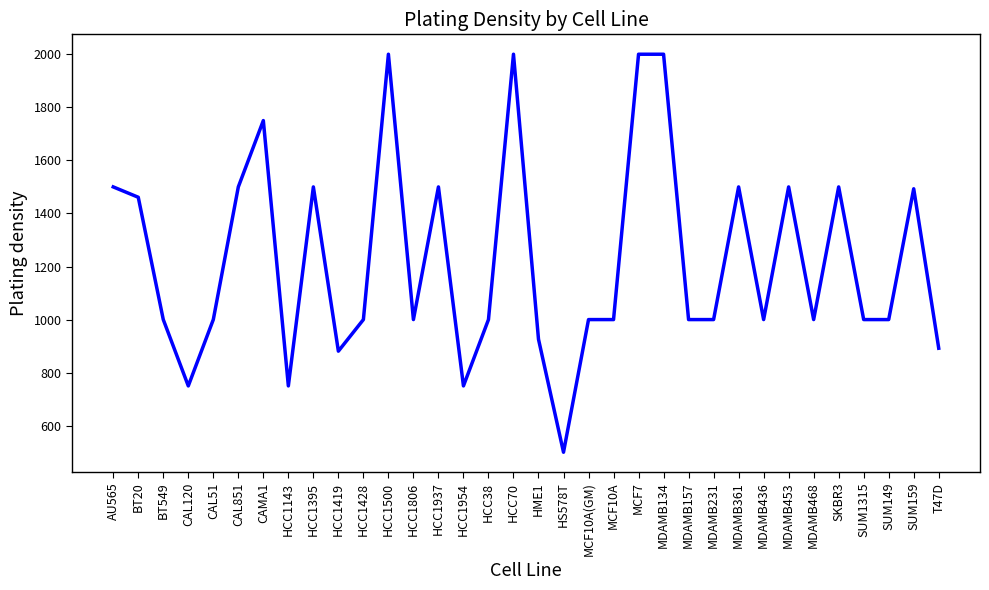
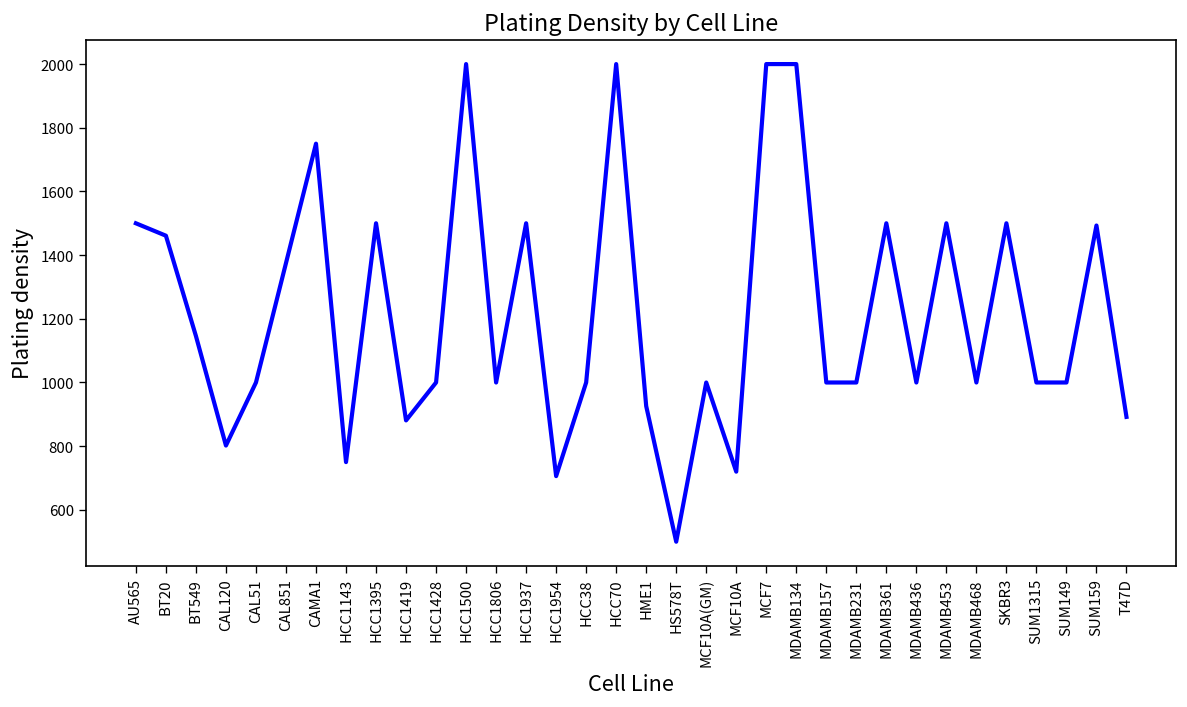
BT549: 1000 -> 1150
CAL120: 750 -> 800
CAL851: 1500 -> 1380
HCC1954: 750 -> 710
MCF10A: 1000 -> 720
